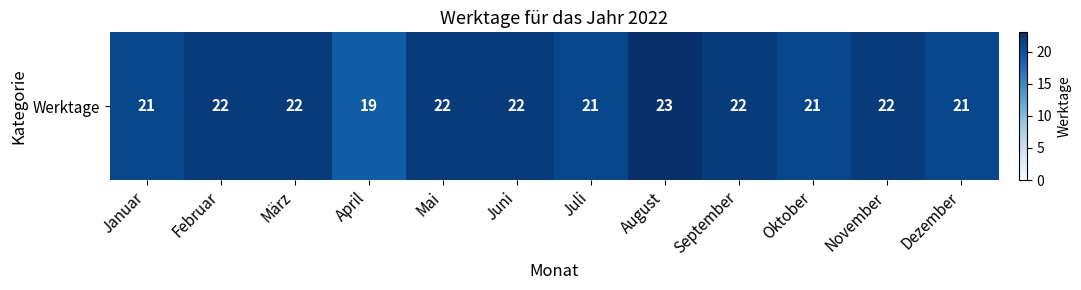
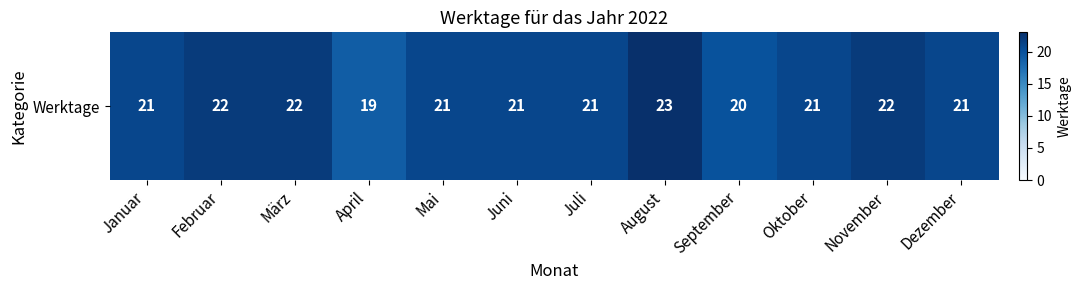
Werktage, Mai: 22 -> 21
Werktage, Juni: 22 -> 21
Werktage, September: 22 -> 20
